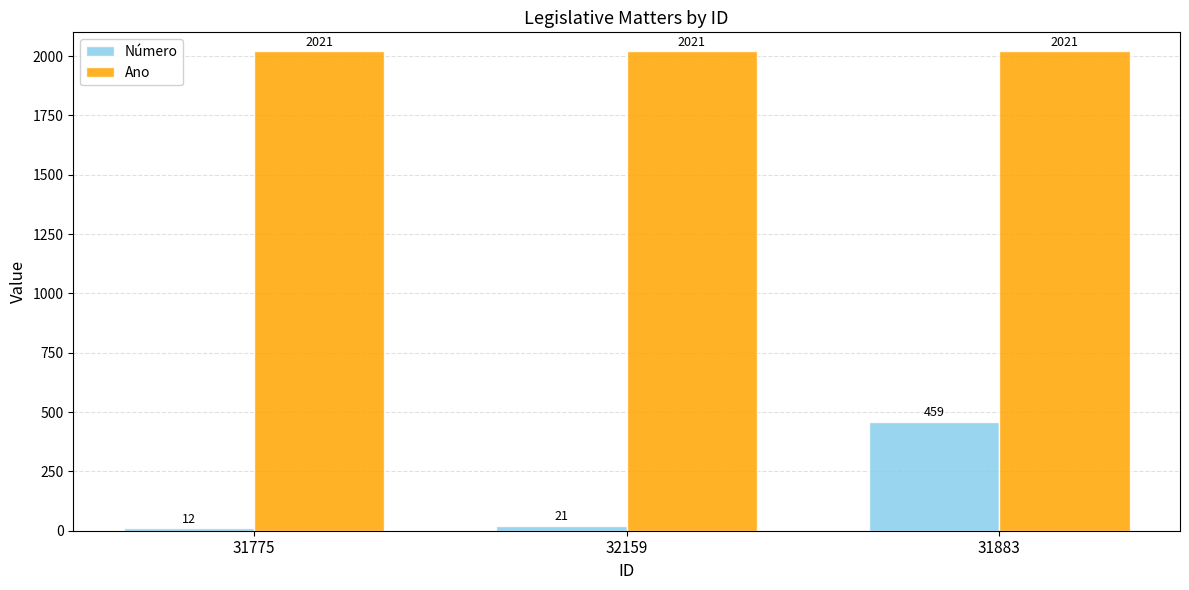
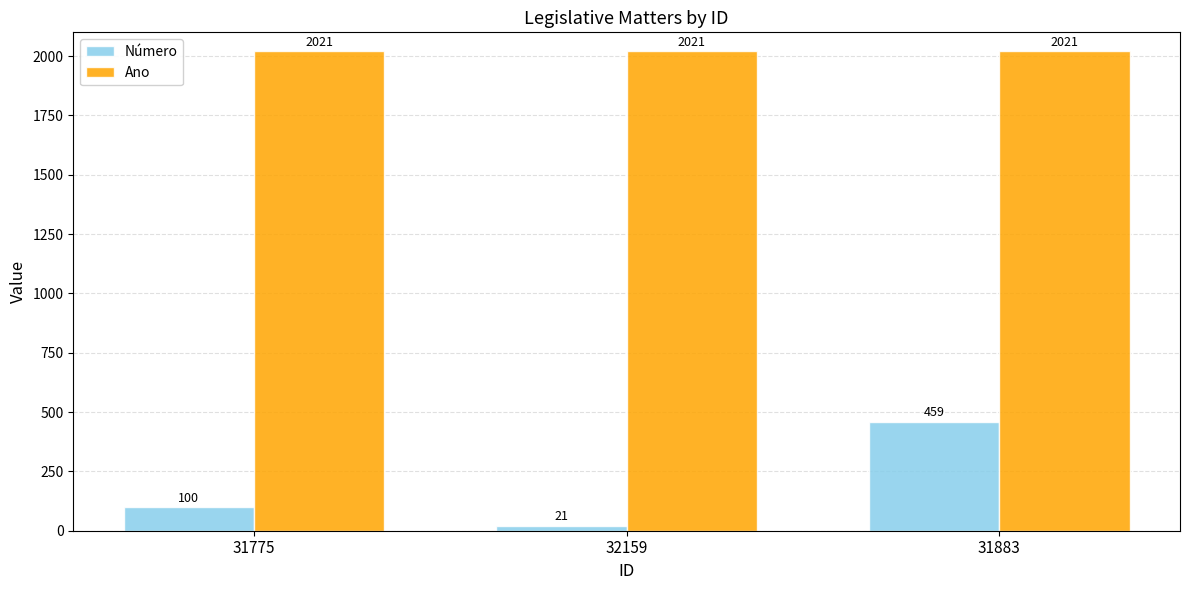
Número, 31775: 12 -> 100
